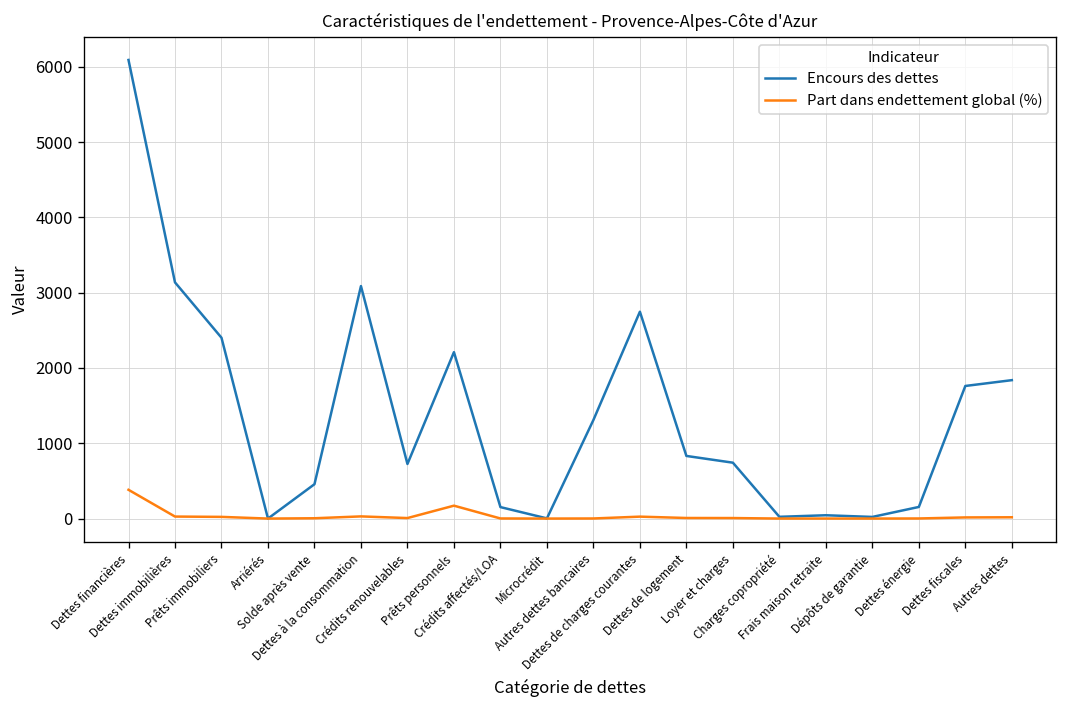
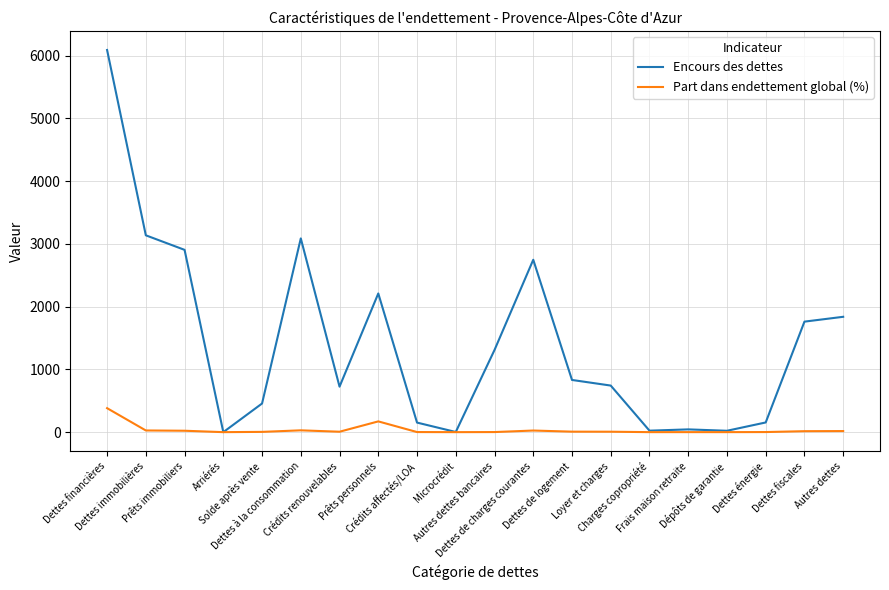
Encours des dettes, Prêts immobiliers: 2400 -> 2900
